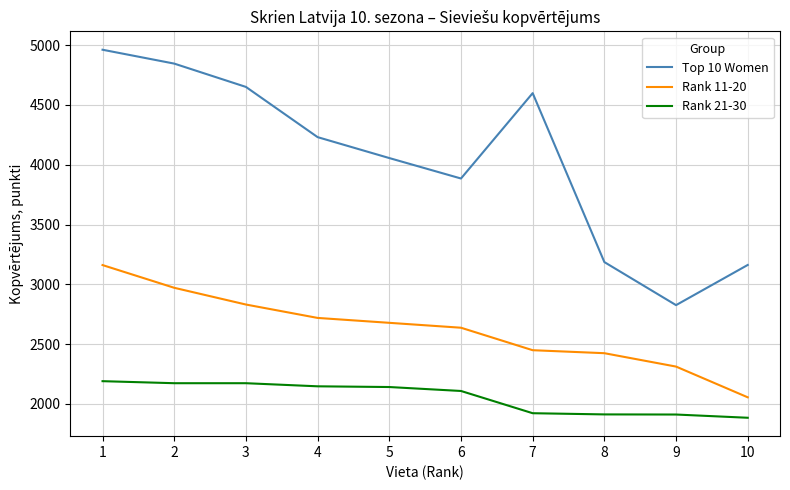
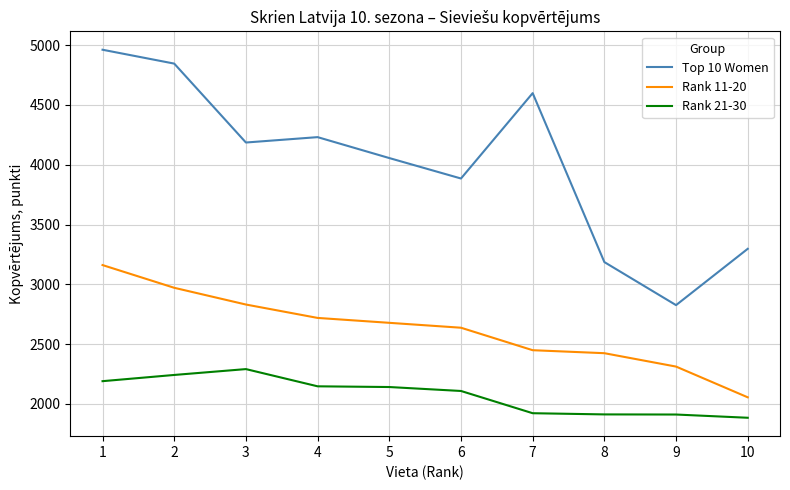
Rank 21-30, 2: 2170 -> 2240
Top 10 Women, 3: 4650 -> 4190
Rank 21-30, 3: 2170 -> 2290
Top 10 Women, 10: 3160 -> 3300
